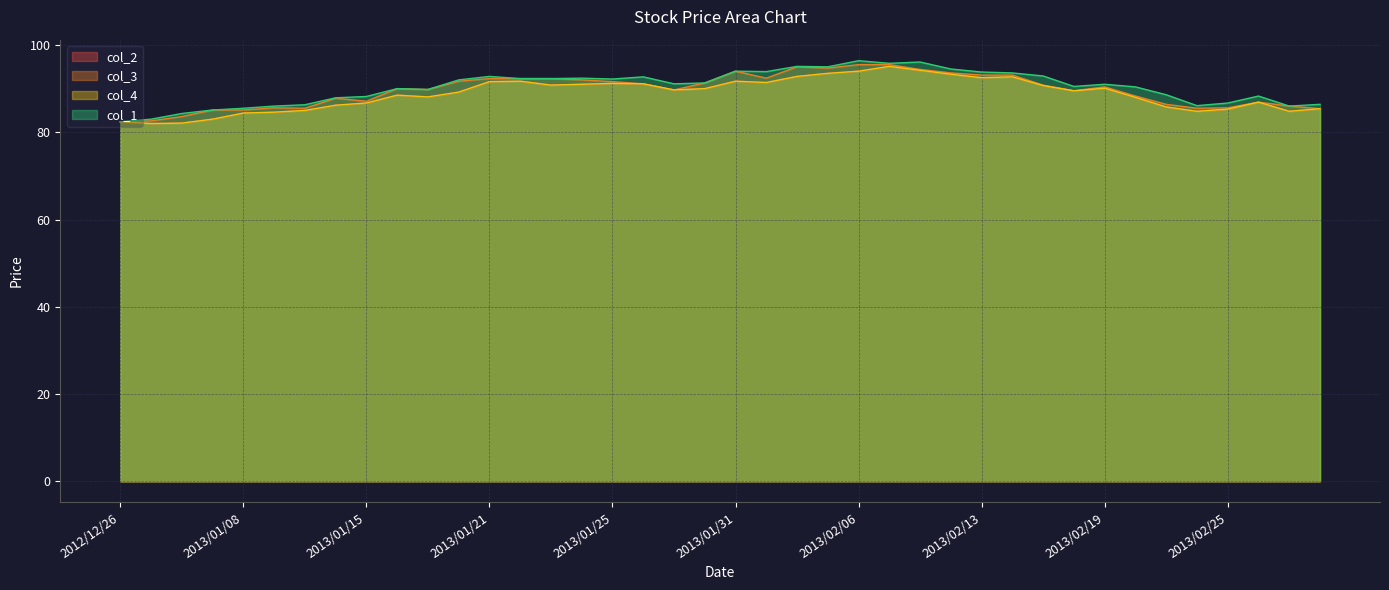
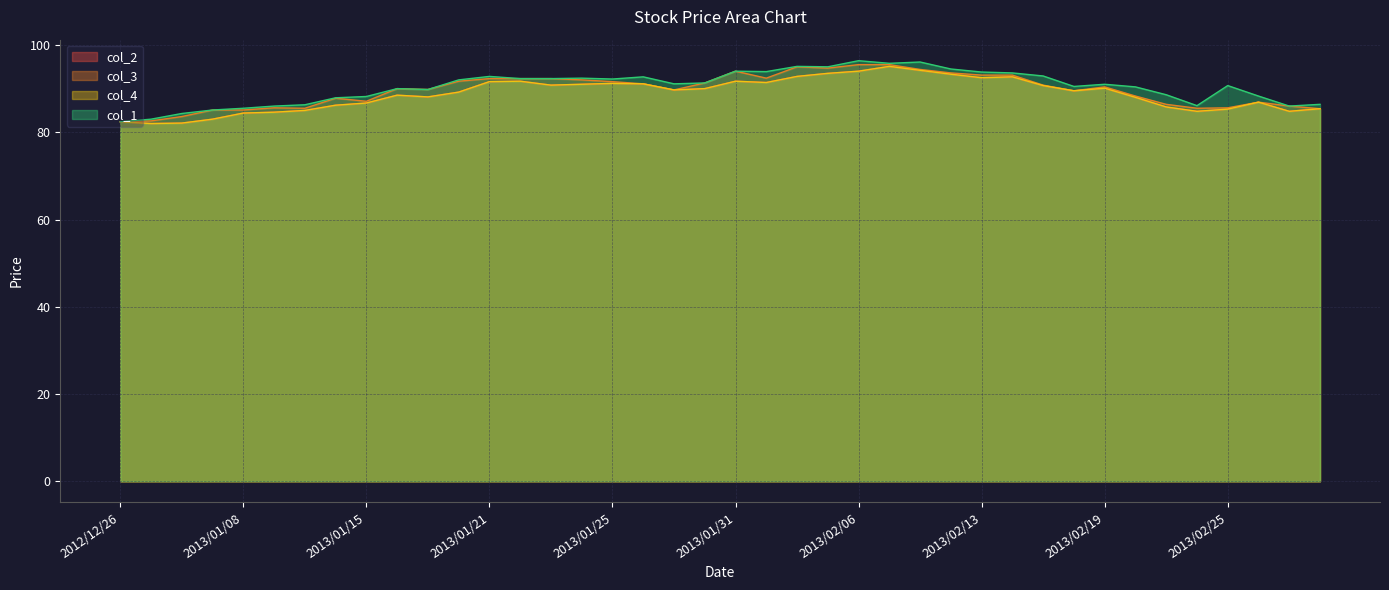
col_1, 2013/02/25: 87 -> 91
